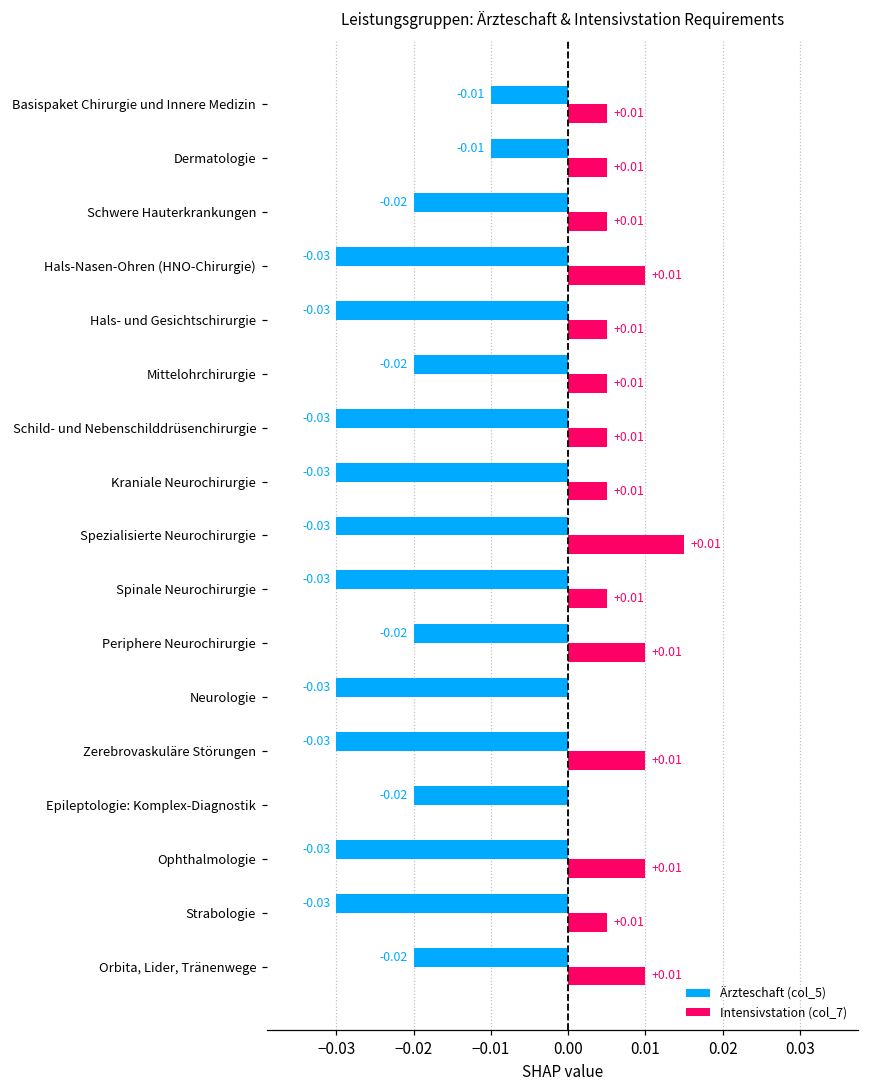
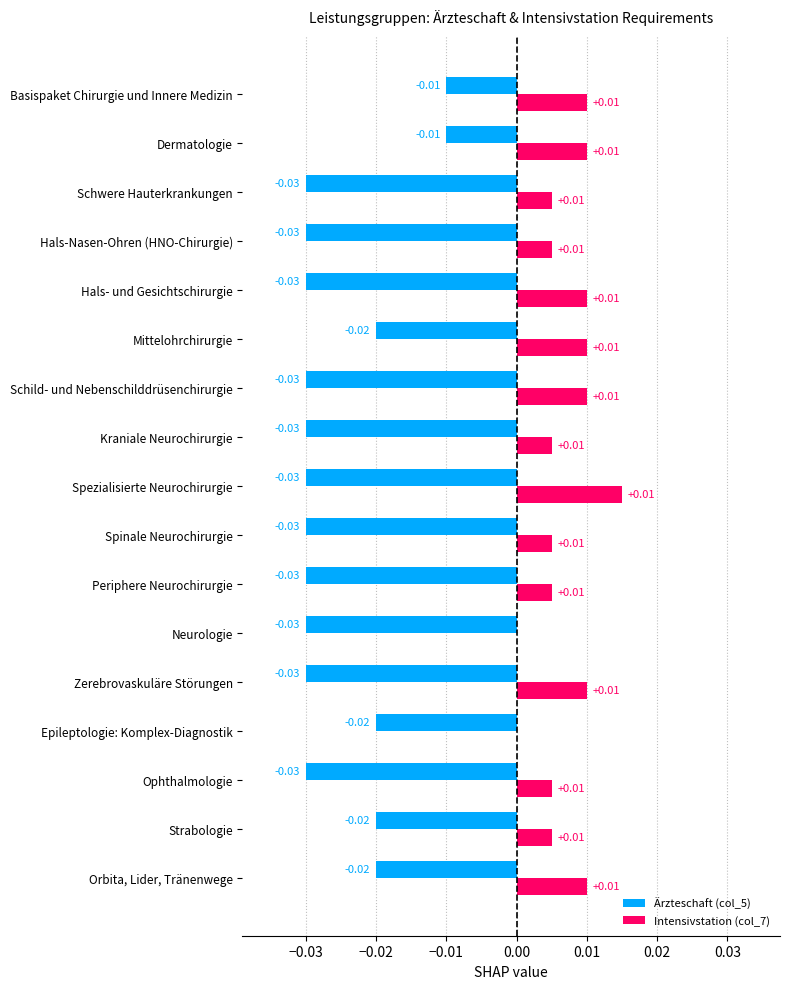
Intensivstation (col_7), Basispaket Chirurgie und Innere Medizin: 0.005 -> 0.010
Intensivstation (col_7), Dermatologie: 0.005 -> 0.010
Ärzteschaft (col_5), Schwere Hauterkrankungen: -0.02 -> -0.03
Intensivstation (col_7), Hals-Nasen-Ohren (HNO-Chirurgie): 0.010 -> 0.005
Intensivstation (col_7), Hals- und Gesichtschirurgie: 0.005 -> 0.010
Intensivstation (col_7), Mittelohrchirurgie: 0.005 -> 0.010
Intensivstation (col_7), Schild- und Nebenschilddrüsenchirurgie: 0.005 -> 0.010
Ärzteschaft (col_5), Periphere Neurochirurgie: -0.02 -> -0.03
Intensivstation (col_7), Periphere Neurochirurgie: 0.010 -> 0.005
Intensivstation (col_7), Ophthalmologie: 0.010 -> 0.005
Ärzteschaft (col_5), Strabologie: -0.03 -> -0.02
